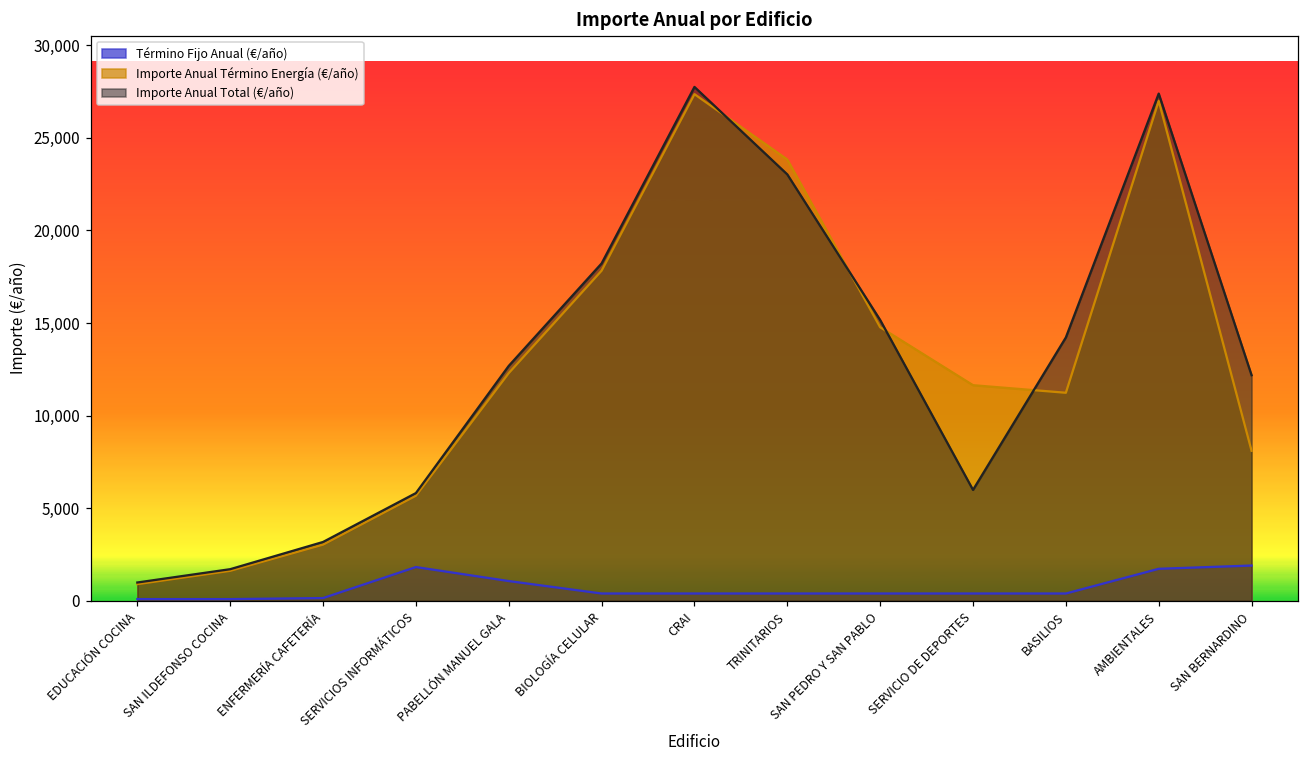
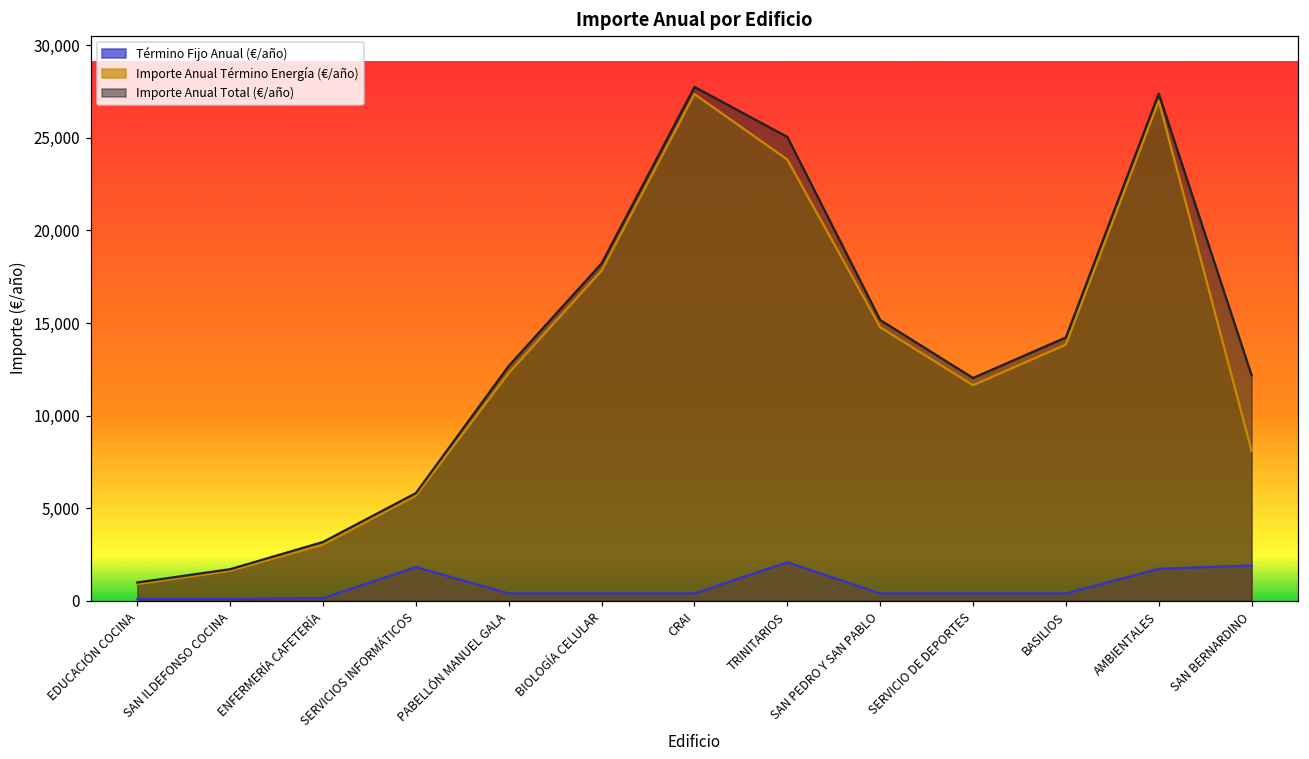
Término Fijo Anual (€/año), PABELLÓN MANUEL GALA: 1,100 -> 400
Término Fijo Anual (€/año), TRINITARIOS: 400 -> 2,100
Importe Anual Total (€/año), TRINITARIOS: 23,000 -> 25,000
Importe Anual Total (€/año), SERVICIO DE DEPORTES: 6,000 -> 12,000
Importe Anual Término Energía (€/año), BASILIOS: 11,200 -> 13,800
